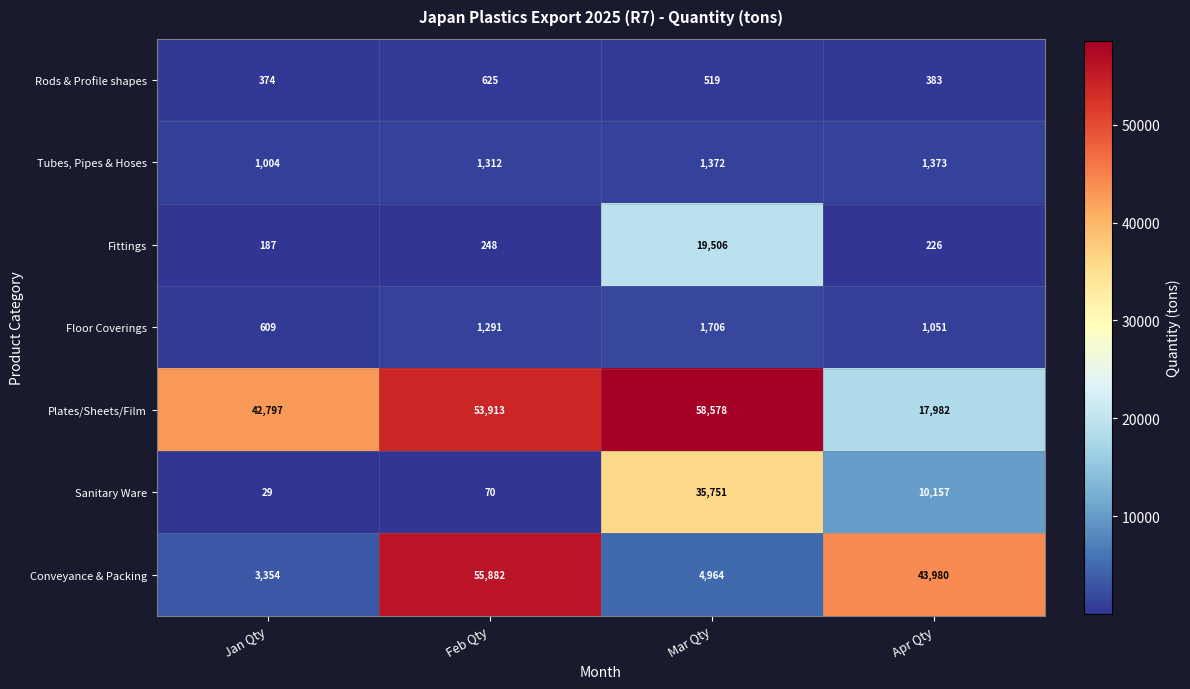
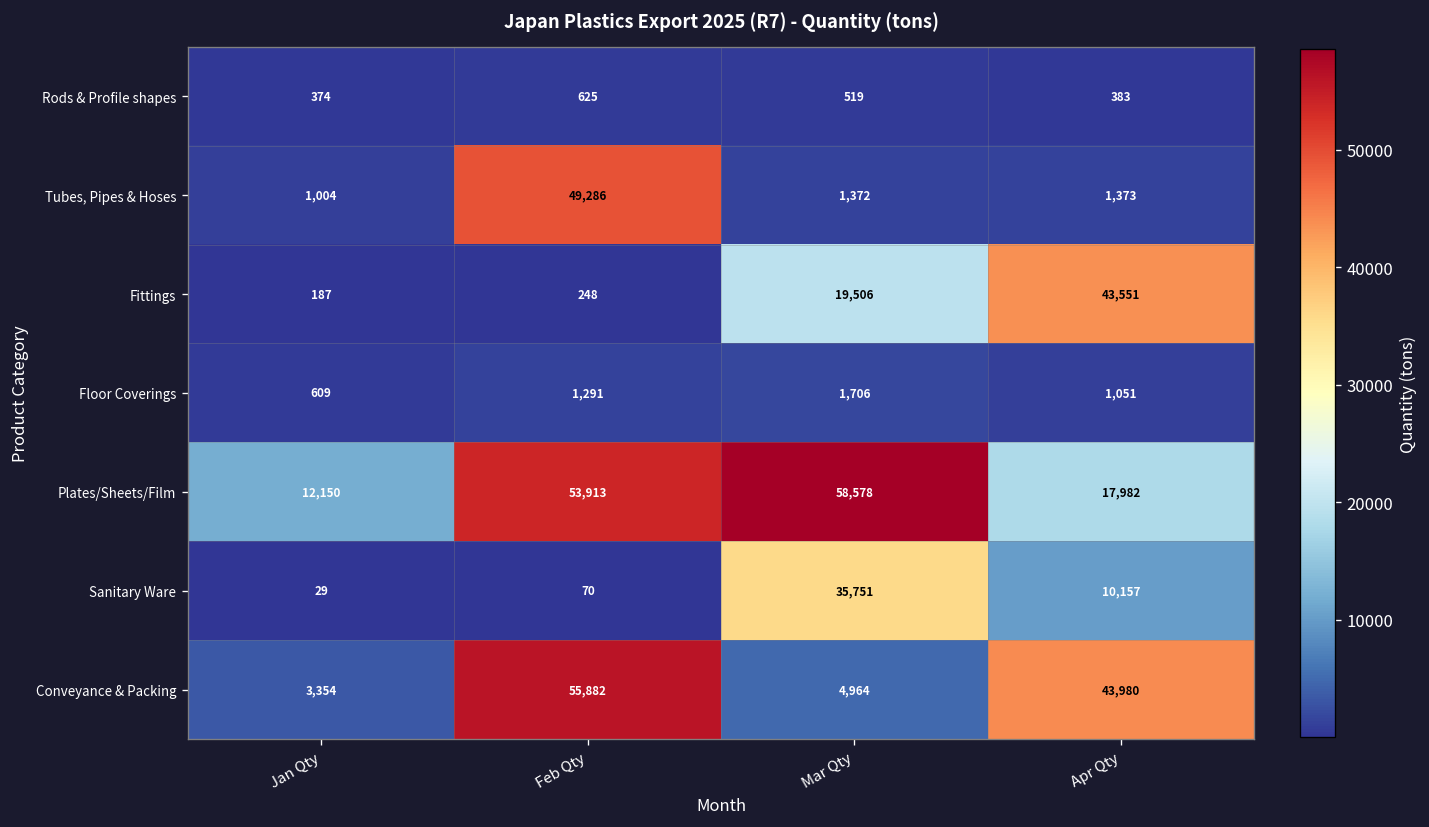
Tubes, Pipes & Hoses, Feb Qty: 1,312 -> 49,286
Fittings, Apr Qty: 226 -> 43,551
Plates/Sheets/Film, Jan Qty: 42,797 -> 12,150
